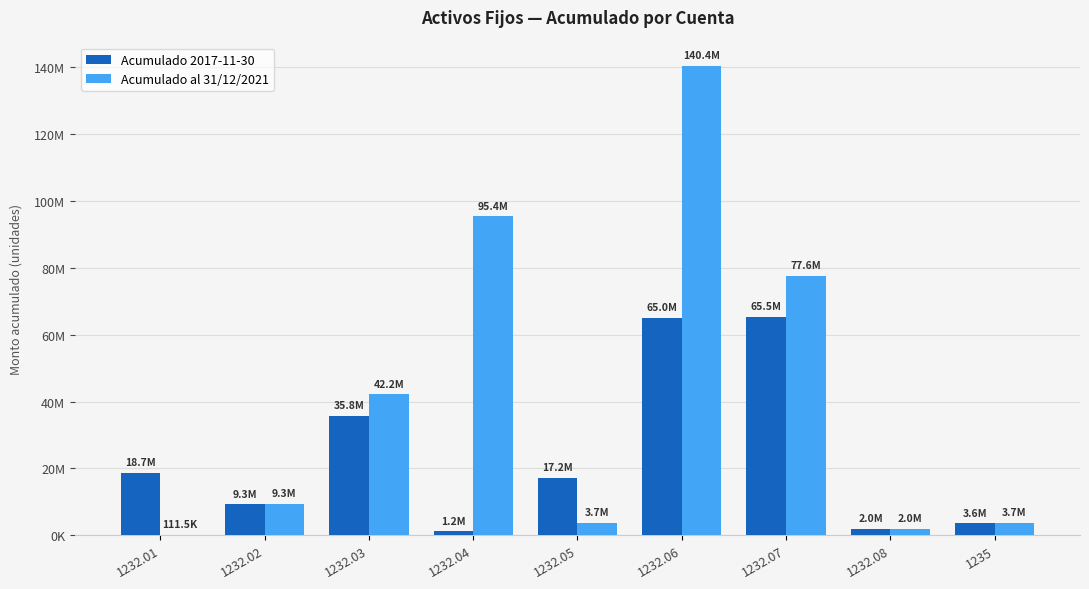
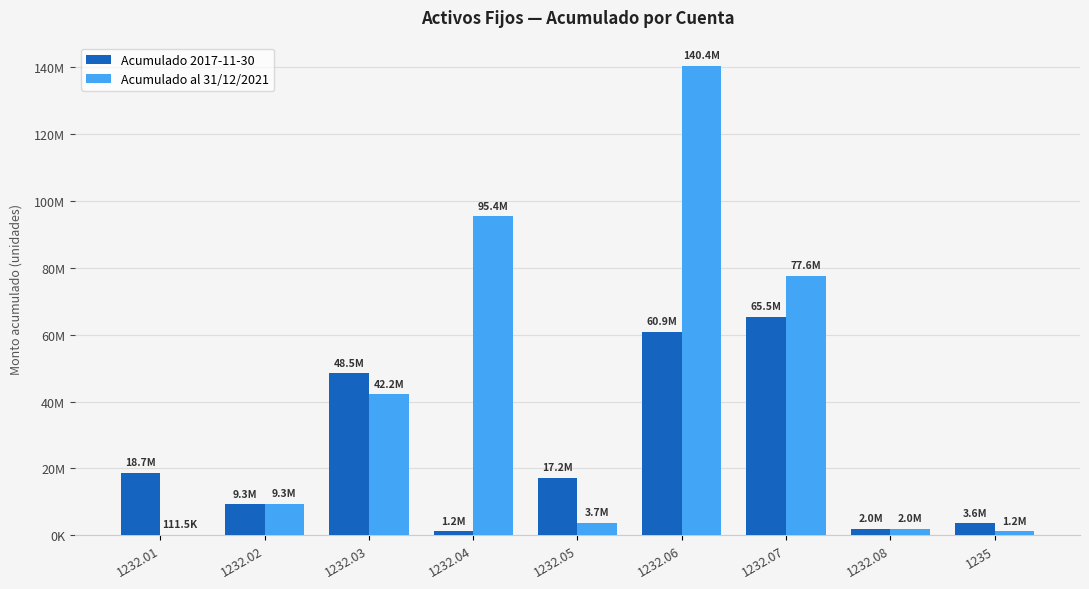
Acumulado 2017-11-30, 1232.03: 35.8M -> 48.5M
Acumulado 2017-11-30, 1232.06: 65.0M -> 60.9M
Acumulado al 31/12/2021, 1235: 3.7M -> 1.2M
